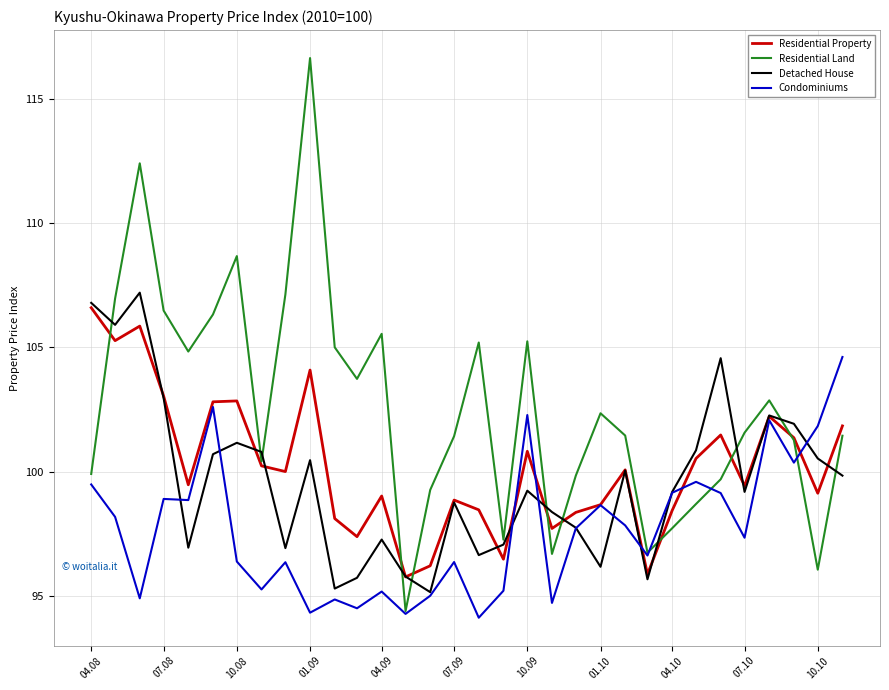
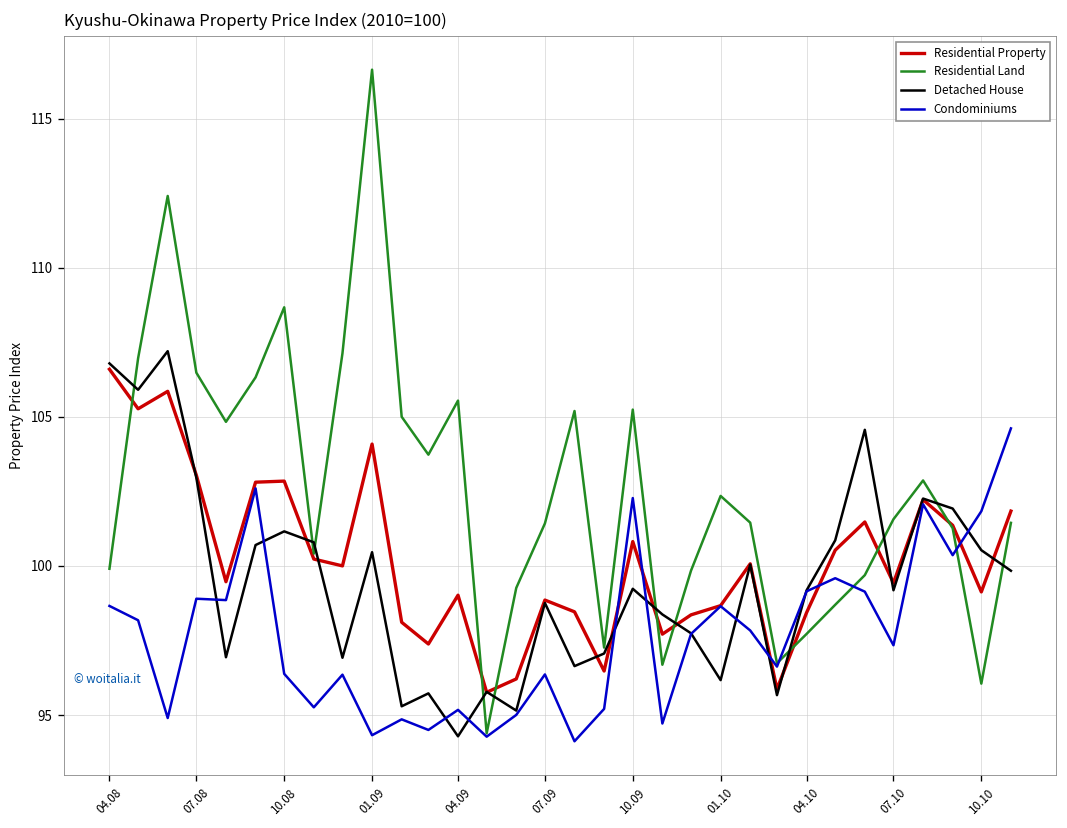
Condominiums, 04.08: 99.5 -> 98.7
Detached House, 04.09: 97.3 -> 94.3
